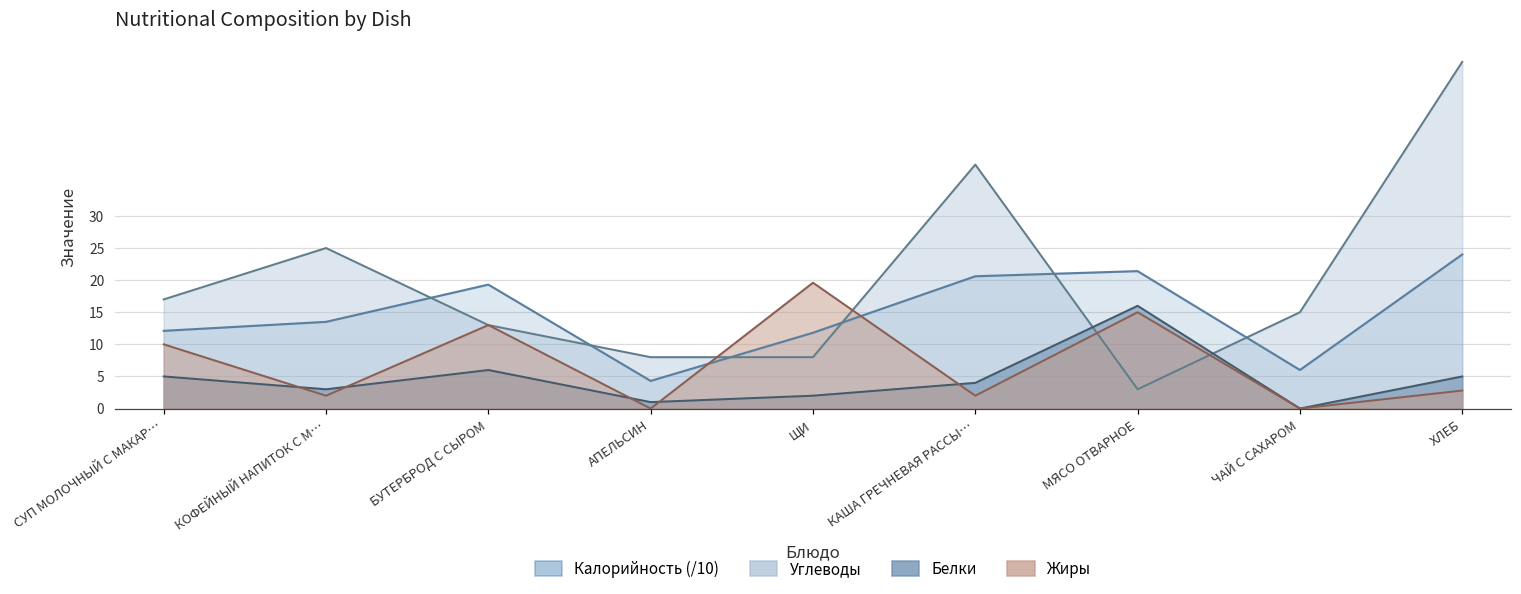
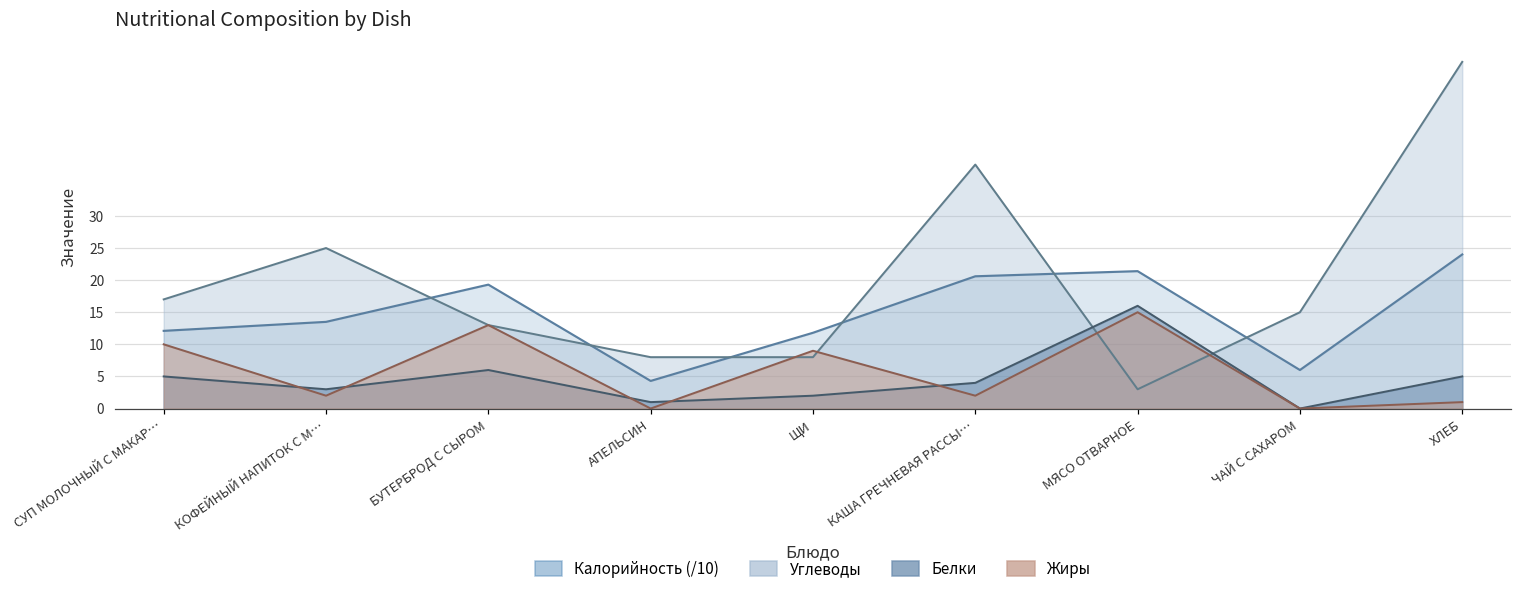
Жиры, ЩИ: 20 -> 9
Жиры, ХЛЕБ: 3 -> 1
